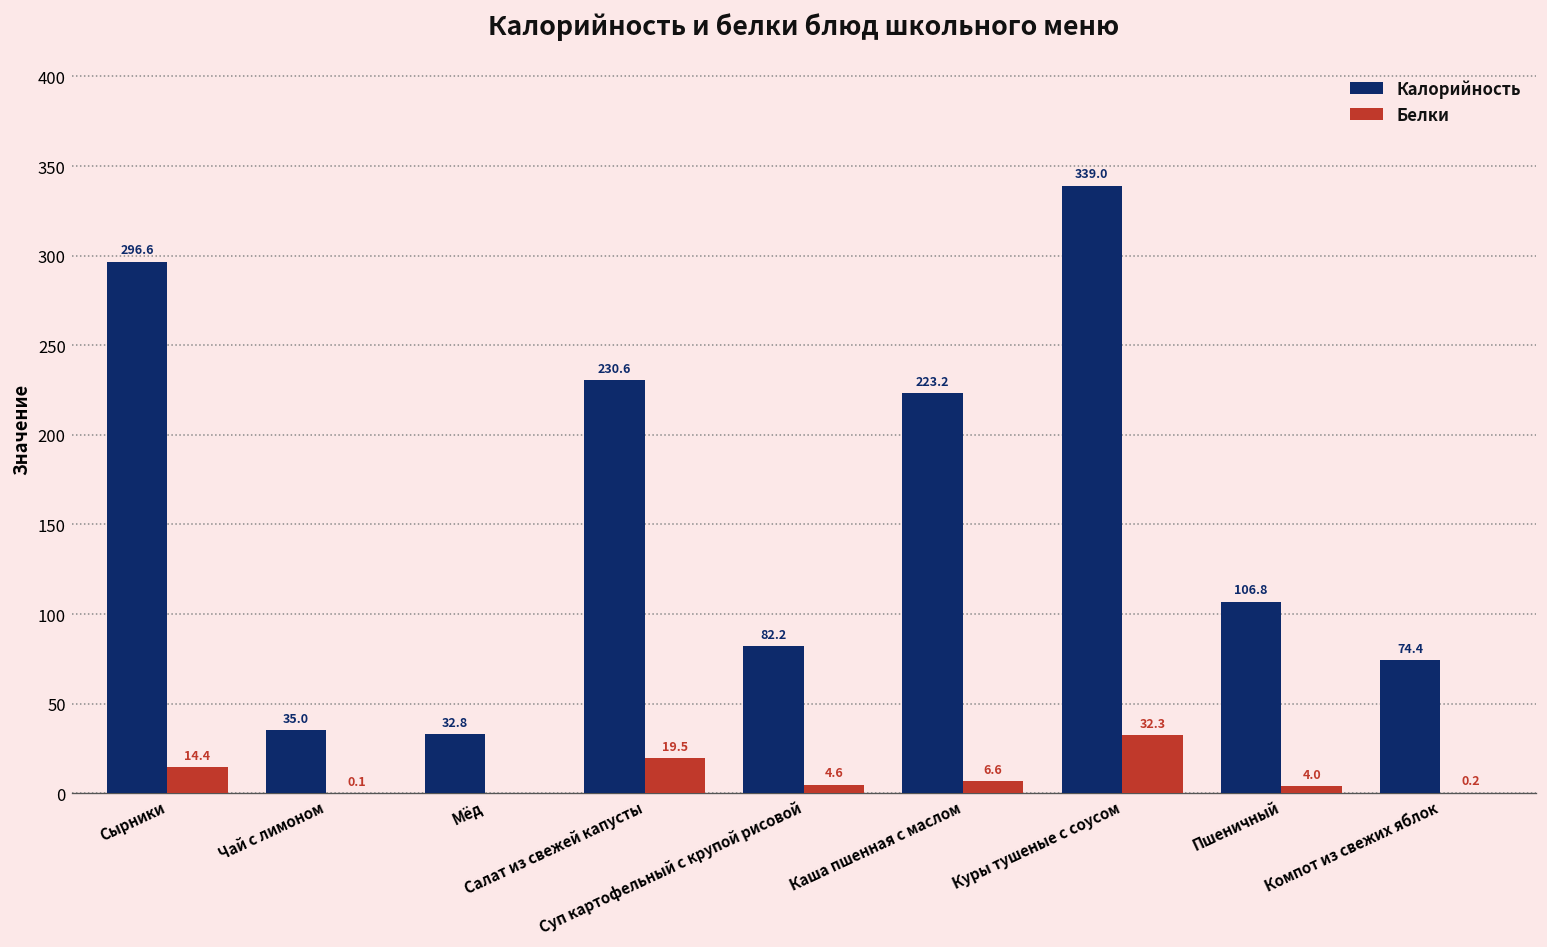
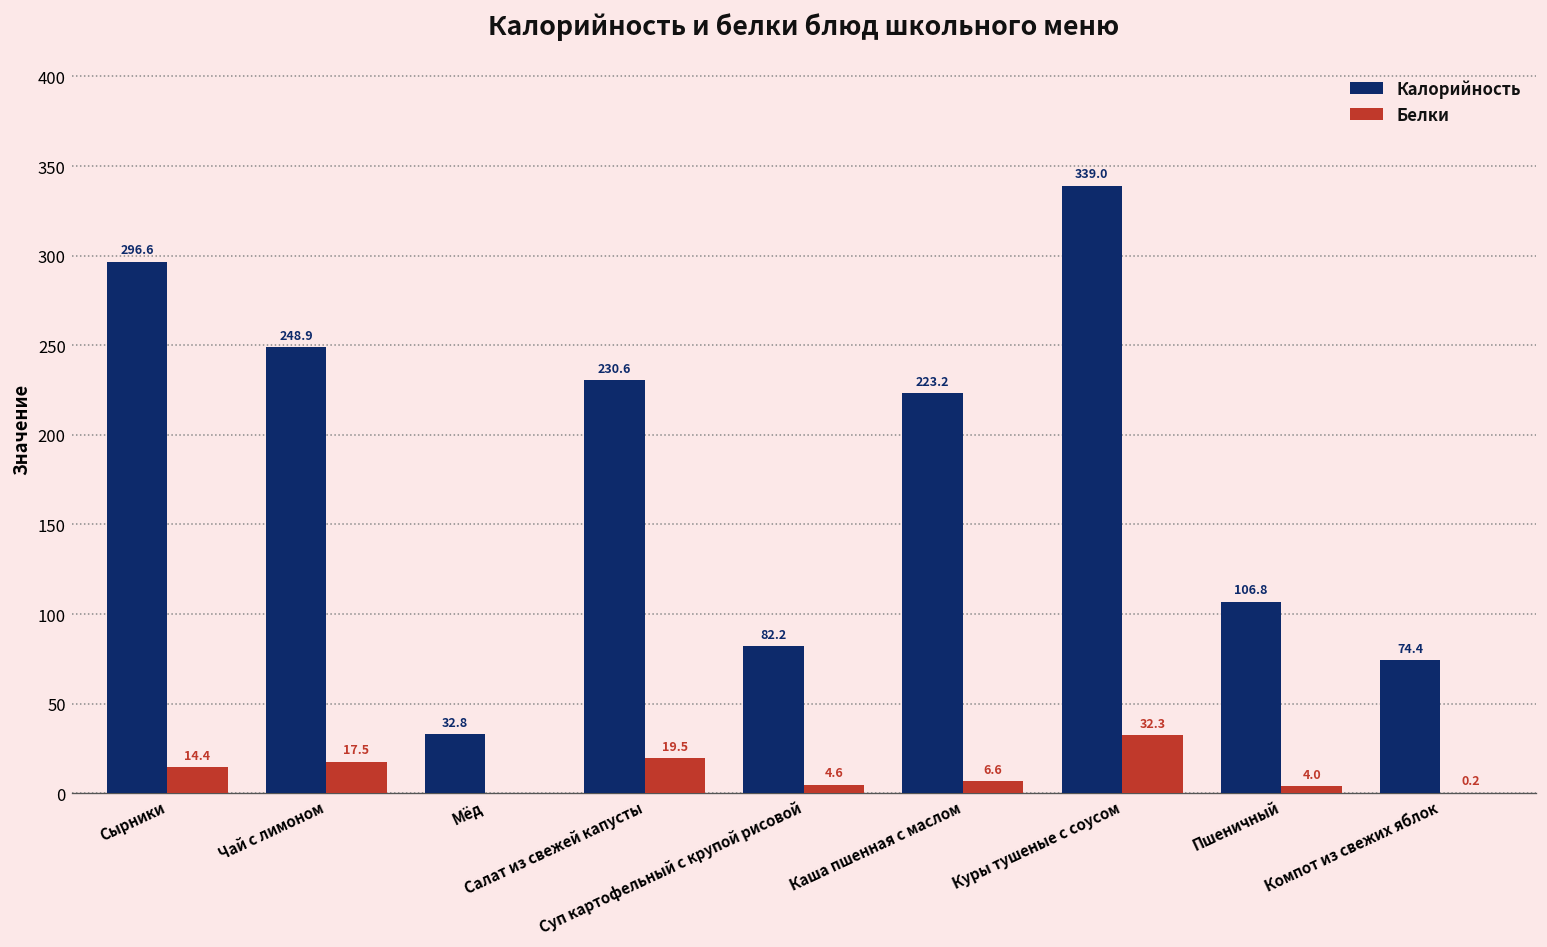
Калорийность, Чай с лимоном: 35.0 -> 248.9
Белки, Чай с лимоном: 0.1 -> 17.5
